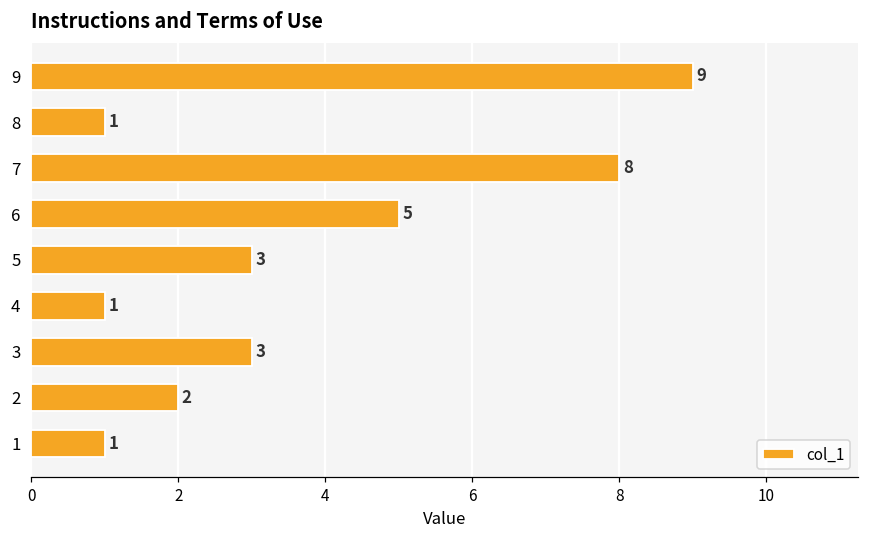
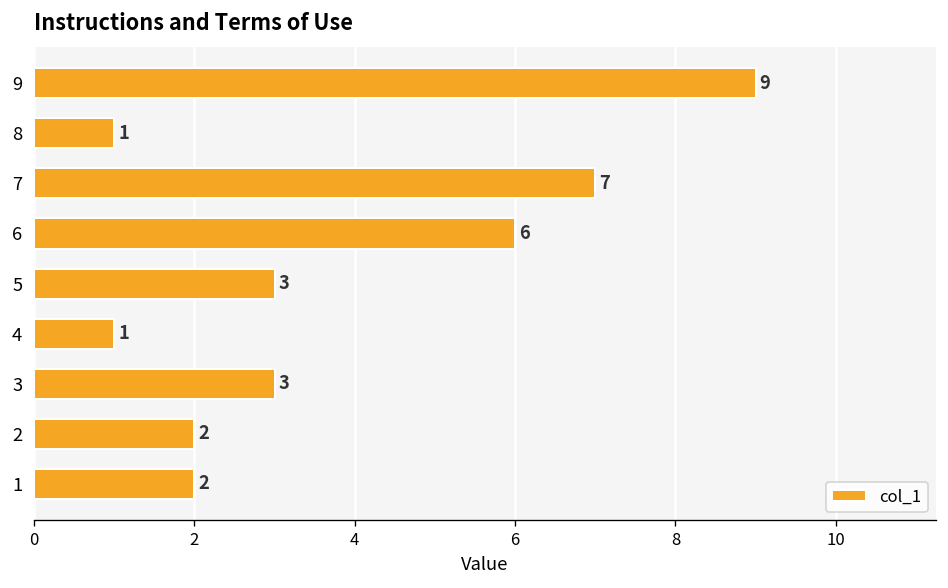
7: 8 -> 7
6: 5 -> 6
1: 1 -> 2
